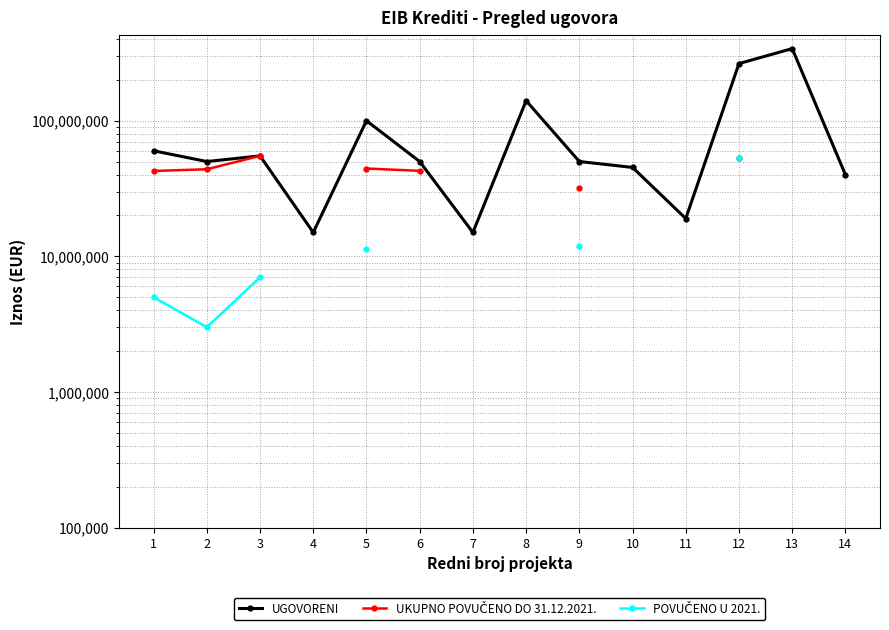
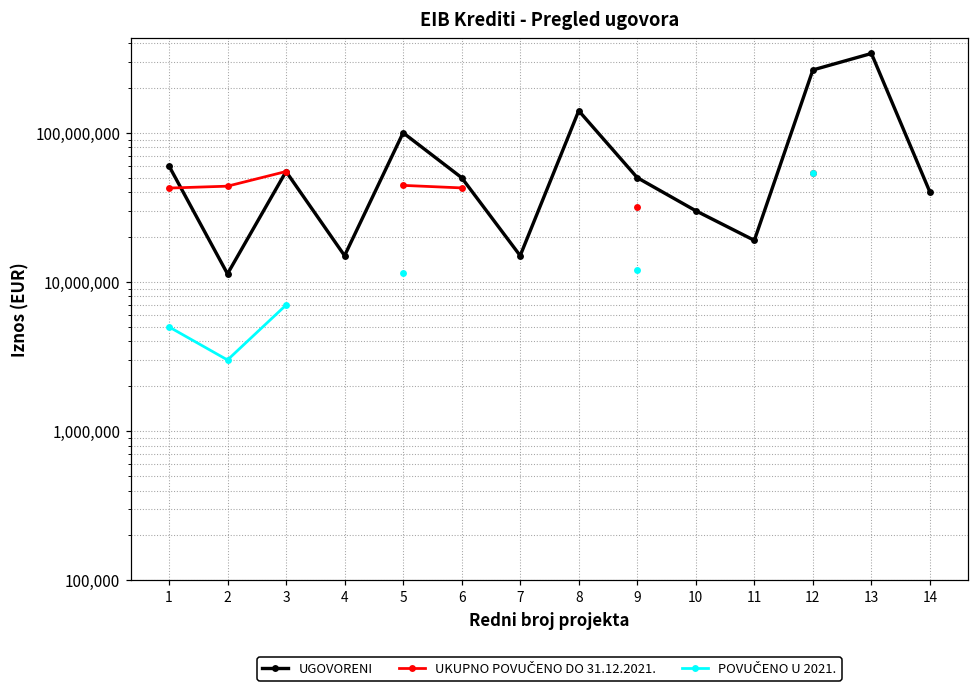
UGOVORENI, 2: 50,000,000 -> 11,000,000
UGOVORENI, 10: 45,000,000 -> 30,000,000
